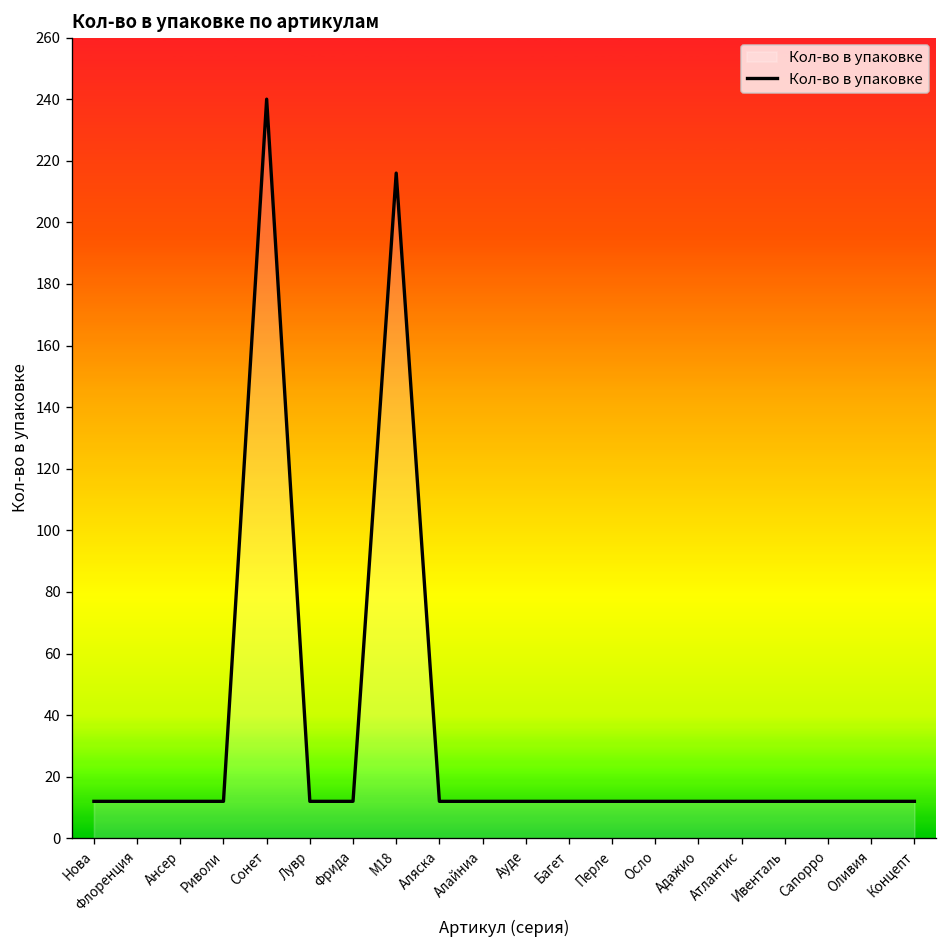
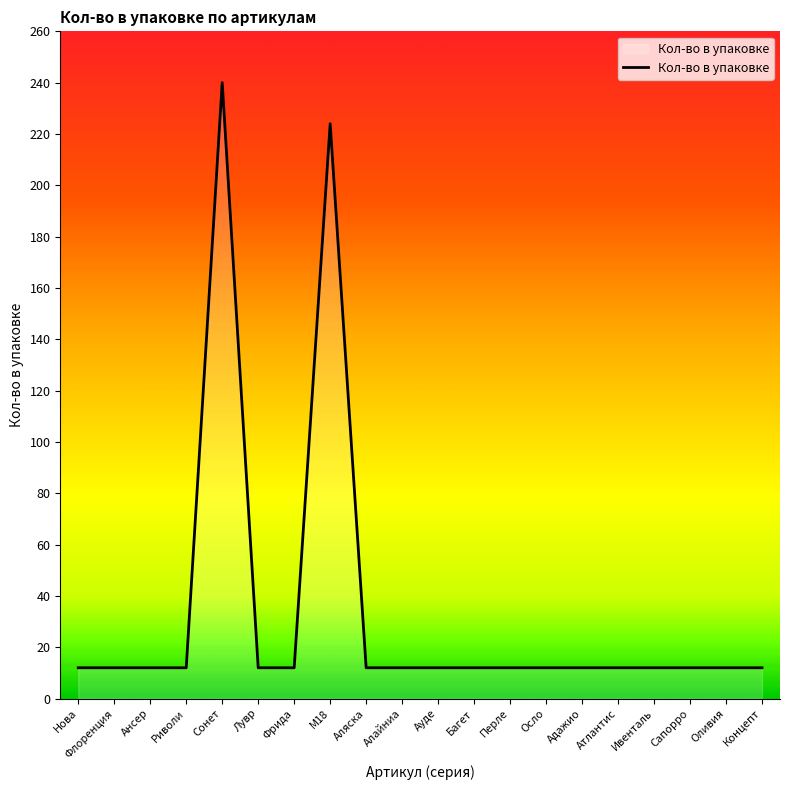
М18: 216 -> 224
